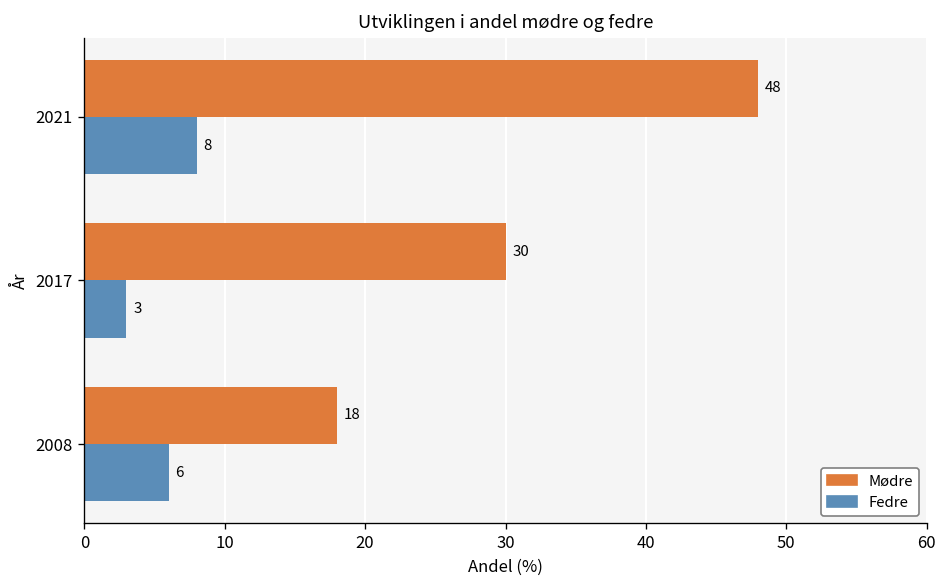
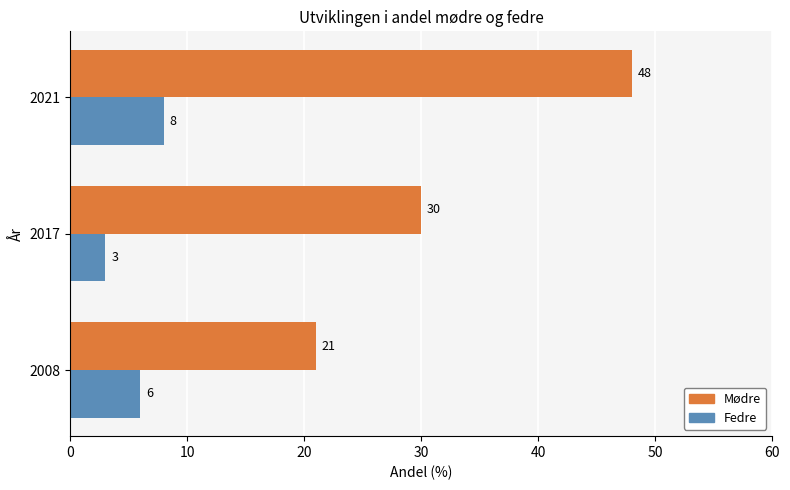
Mødre, 2008: 18 -> 21
